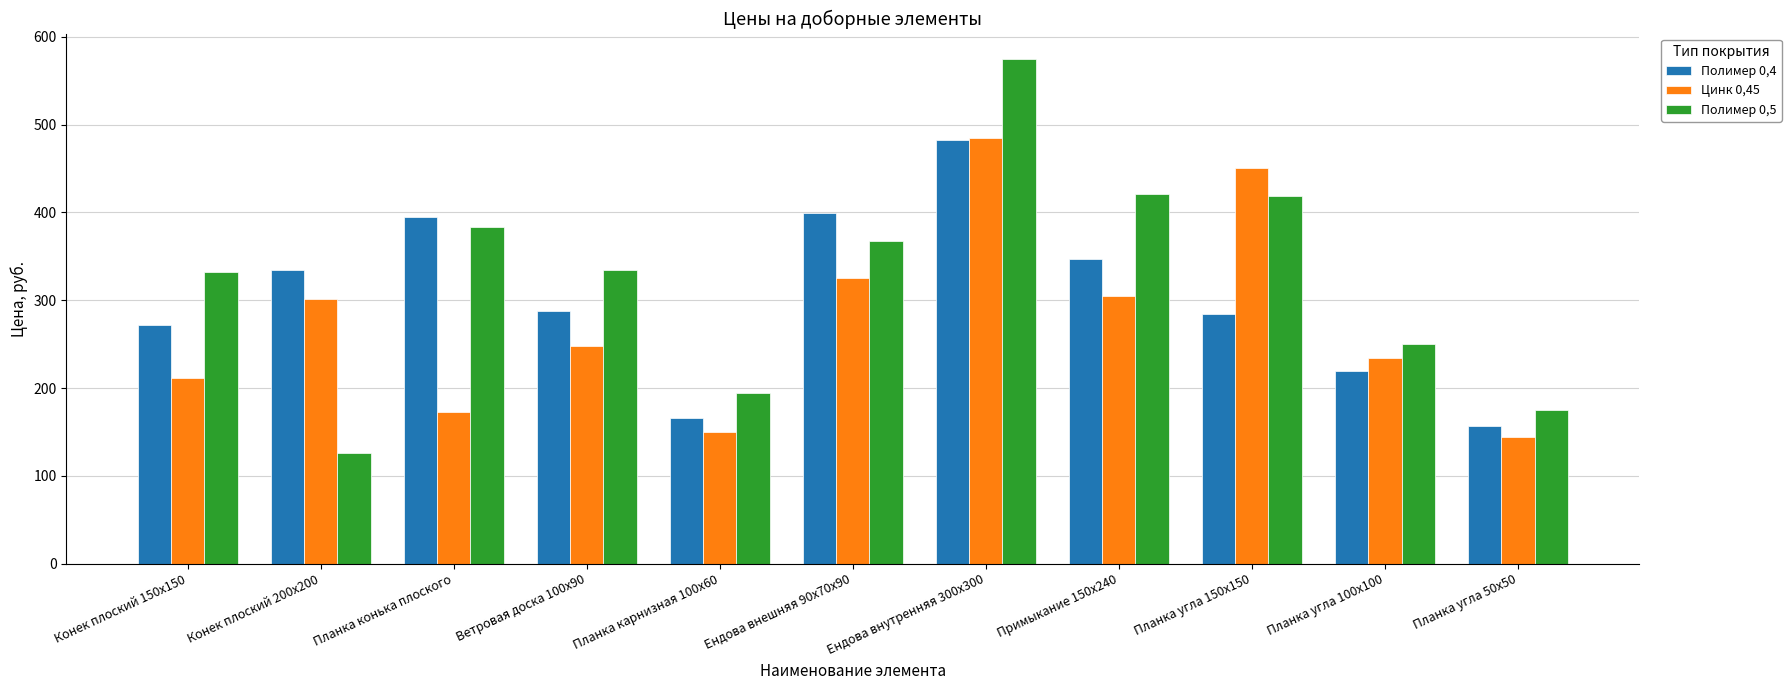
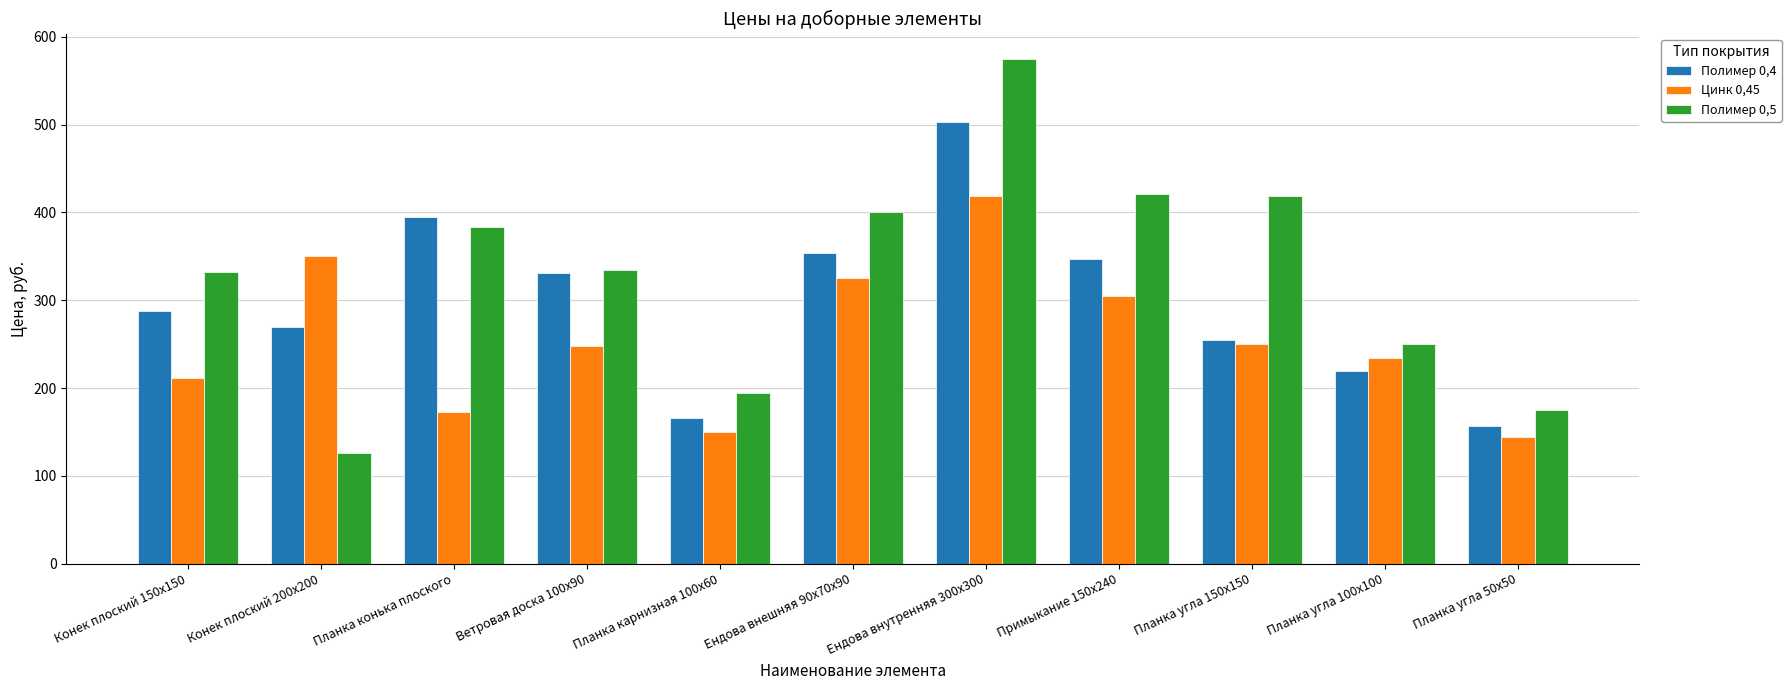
Полимер 0,4, Конек плоский 150х150: 270 -> 290
Полимер 0,4, Конек плоский 200х200: 340 -> 270
Цинк 0,45, Конек плоский 200х200: 300 -> 350
Полимер 0,4, Ветровая доска 100х90: 290 -> 330
Полимер 0,4, Ендова внешняя 90х70х90: 400 -> 350
Полимер 0,5, Ендова внешняя 90х70х90: 370 -> 400
Полимер 0,4, Ендова внутренняя 300х300: 480 -> 500
Цинк 0,45, Ендова внутренняя 300х300: 490 -> 420
Полимер 0,4, Планка угла 150х150: 280 -> 260
Цинк 0,45, Планка угла 150х150: 450 -> 250
